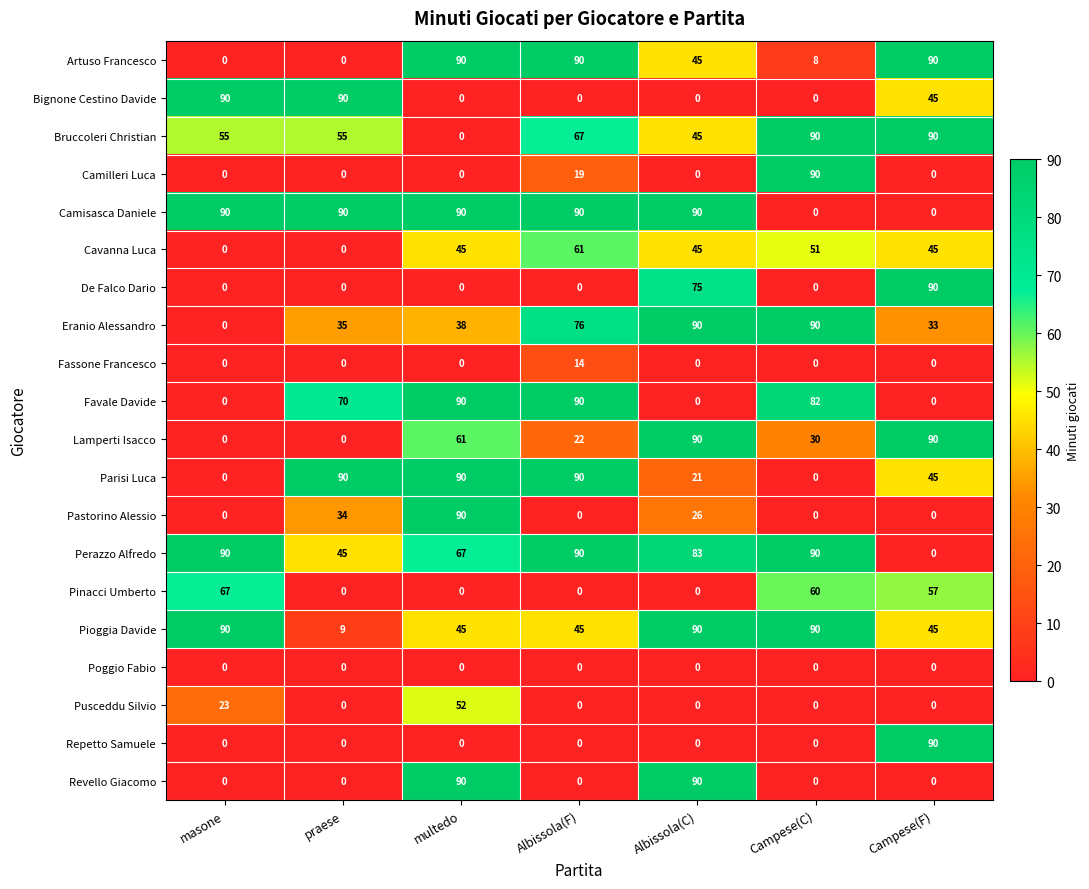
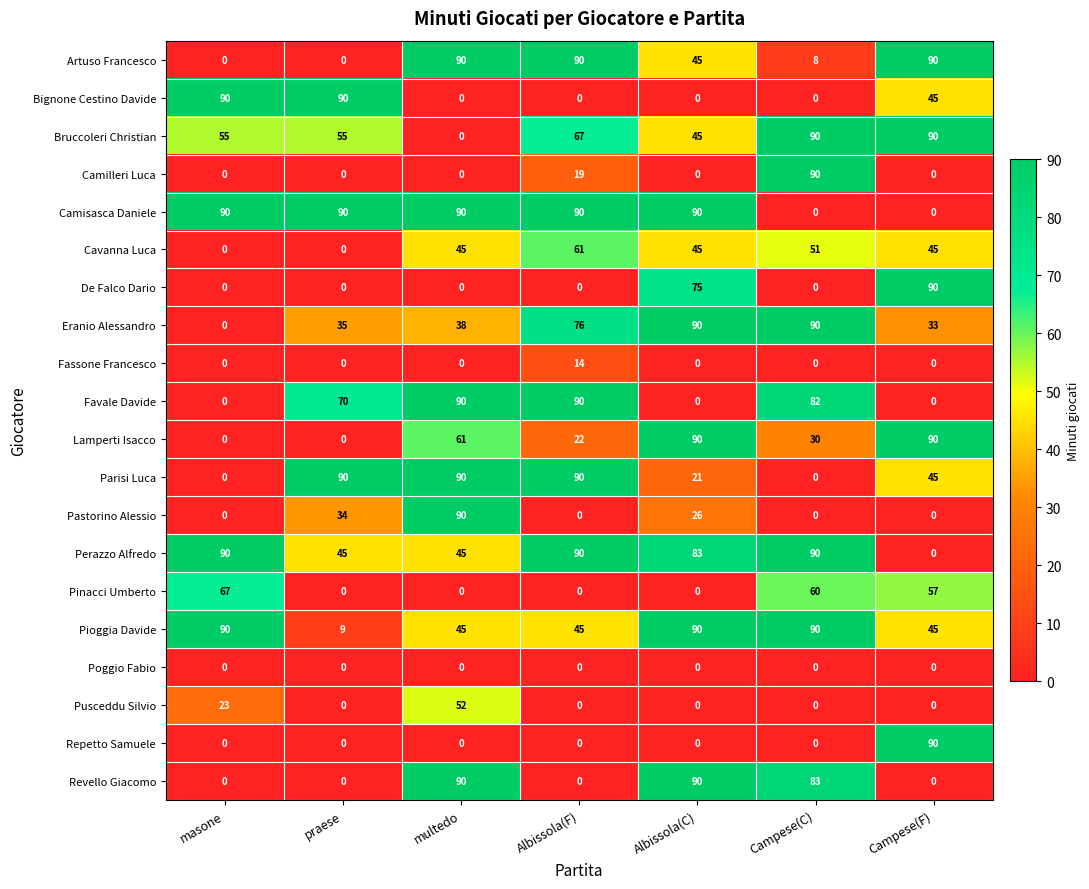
Perazzo Alfredo, multedo: 67 -> 45
Revello Giacomo, Campese(C): 0 -> 83
